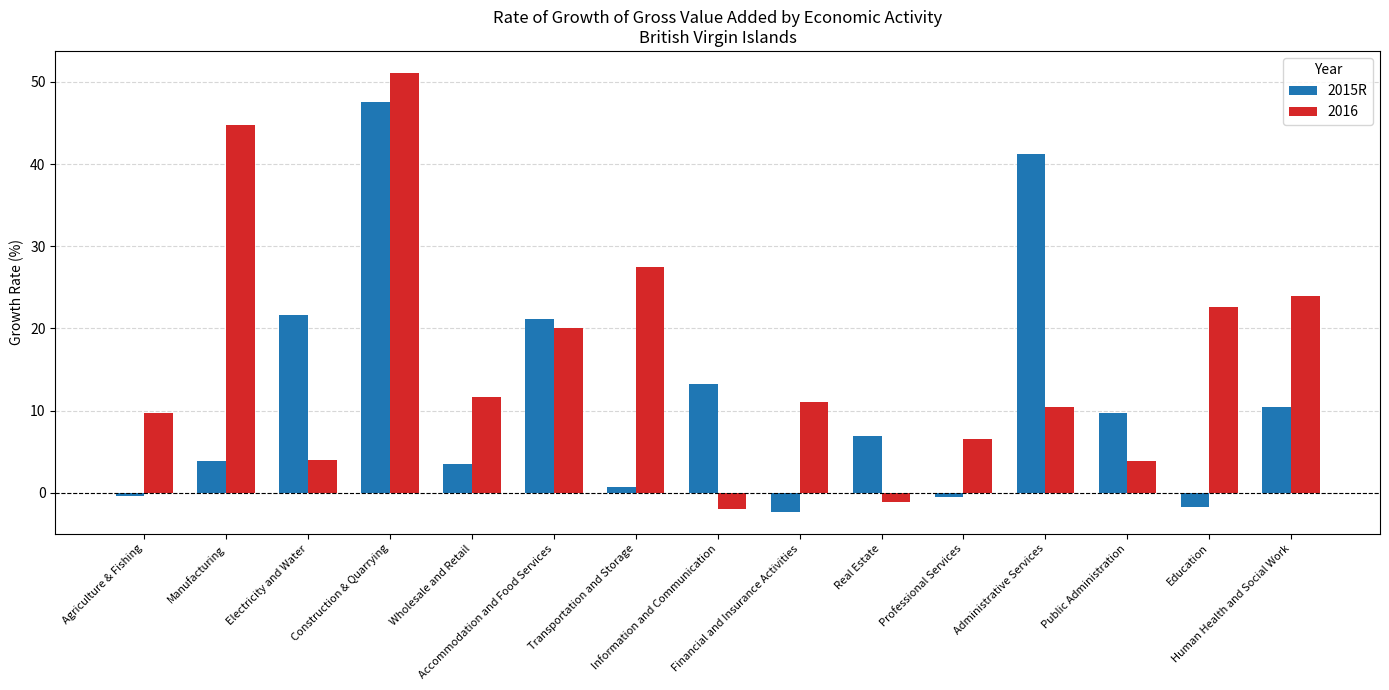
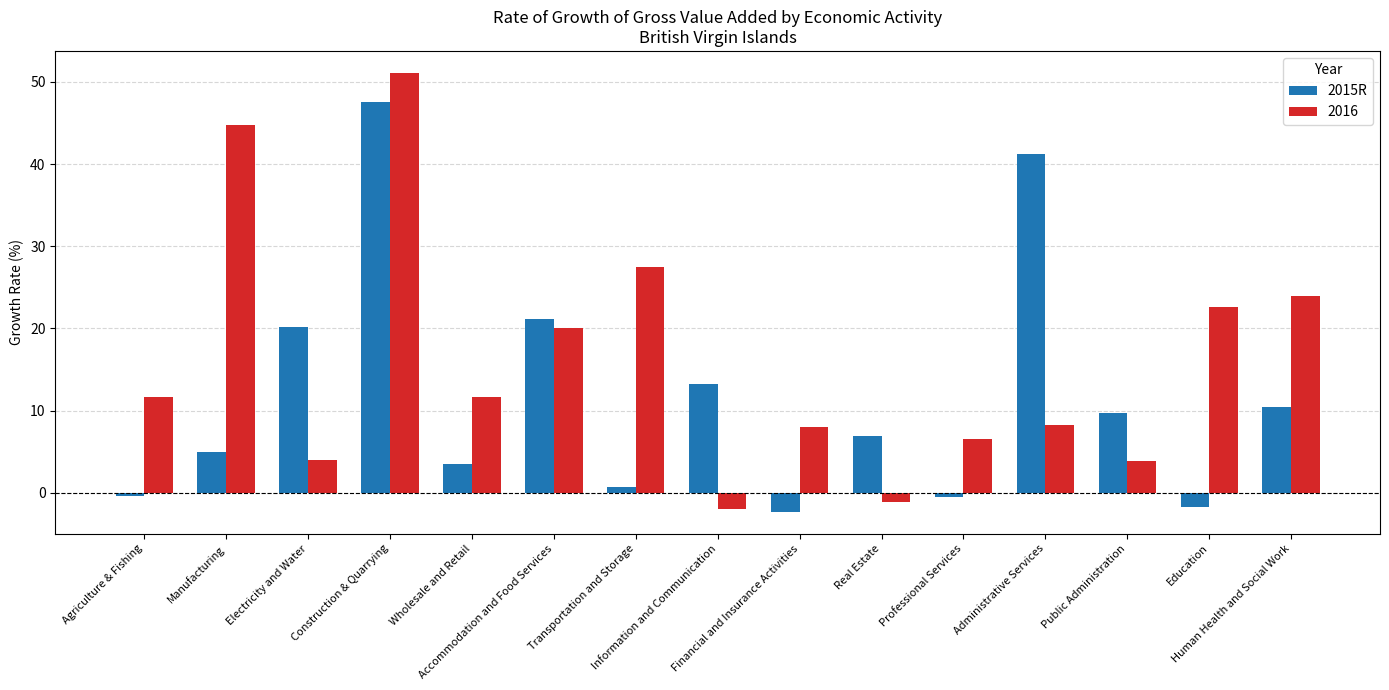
2016, Agriculture & Fishing: 10 -> 12
2015R, Manufacturing: 4 -> 5
2015R, Electricity and Water: 22 -> 20
2016, Financial and Insurance Activities: 11 -> 8
2016, Administrative Services: 10 -> 8
